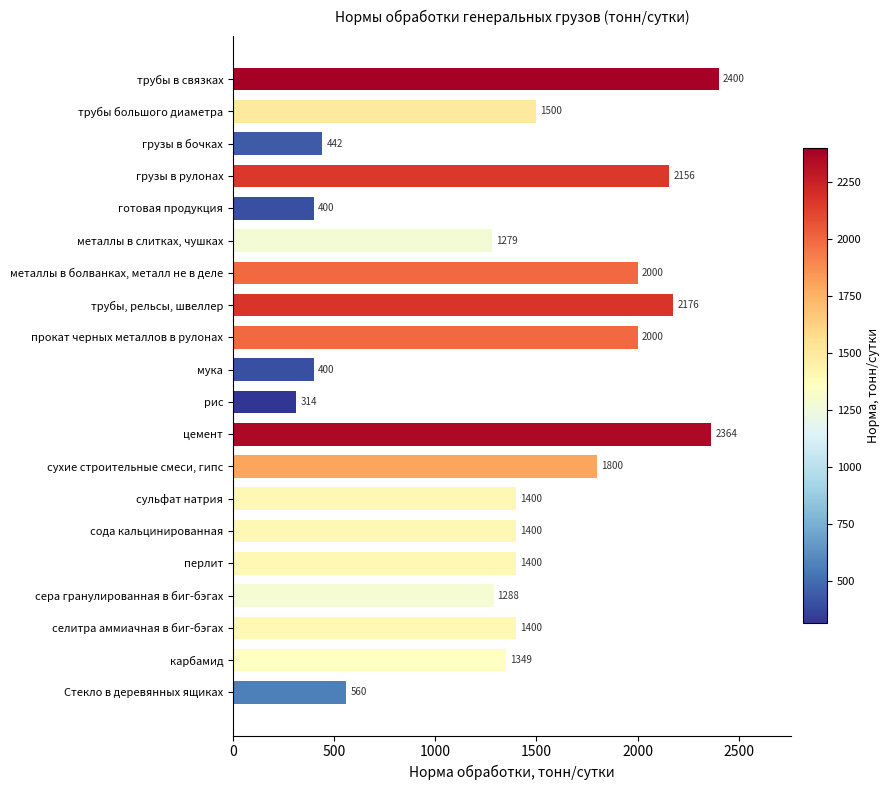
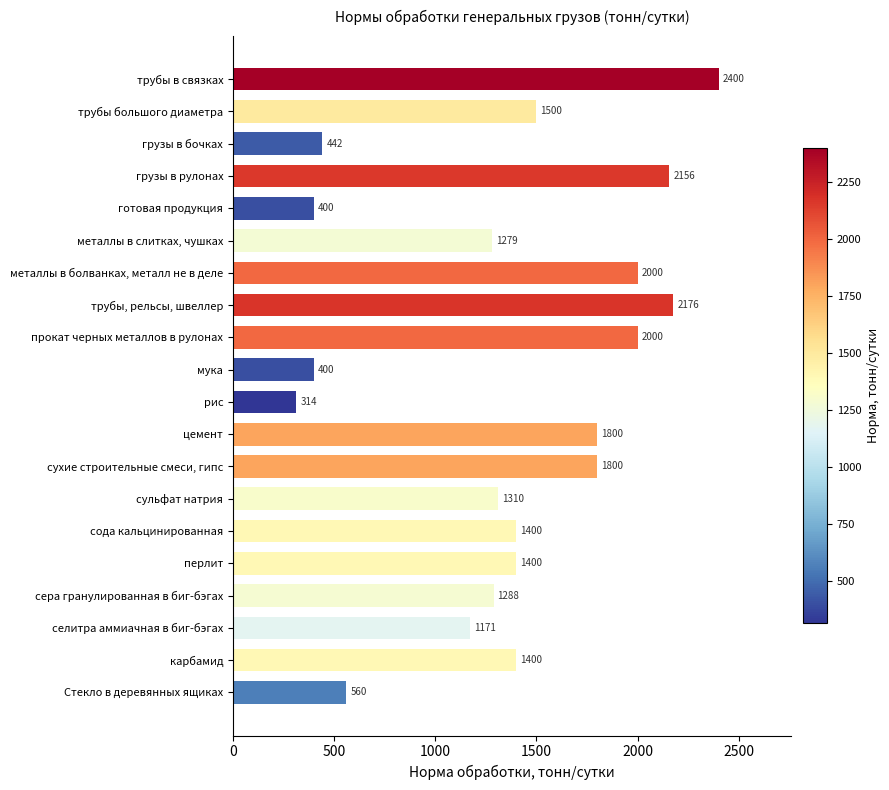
цемент: 2364 -> 1800
сульфат натрия: 1400 -> 1310
селитра аммиачная в биг-бэгах: 1400 -> 1171
карбамид: 1349 -> 1400
